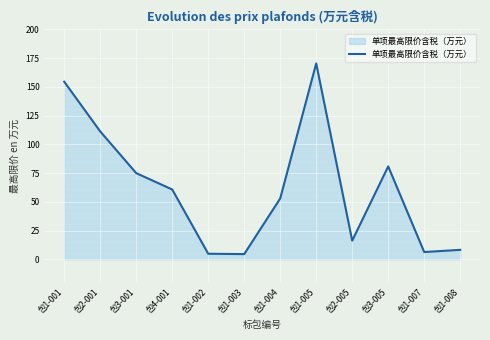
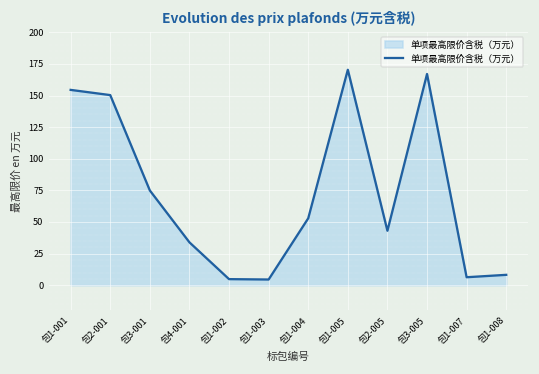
包2-001: 111 -> 150
包4-001: 61 -> 34
包2-005: 16 -> 43
包3-005: 81 -> 167
